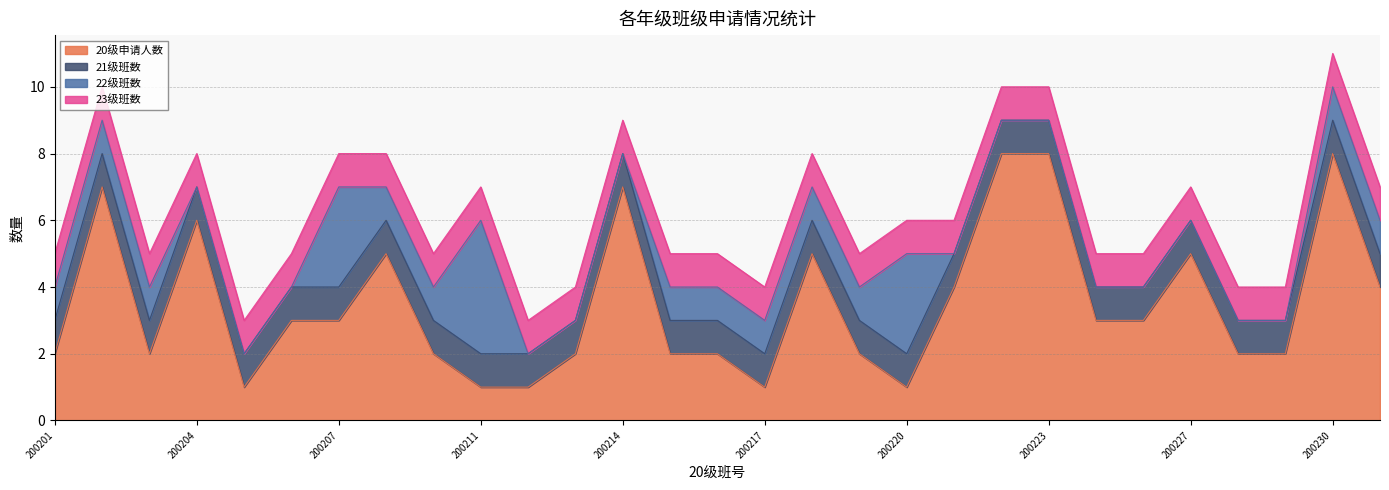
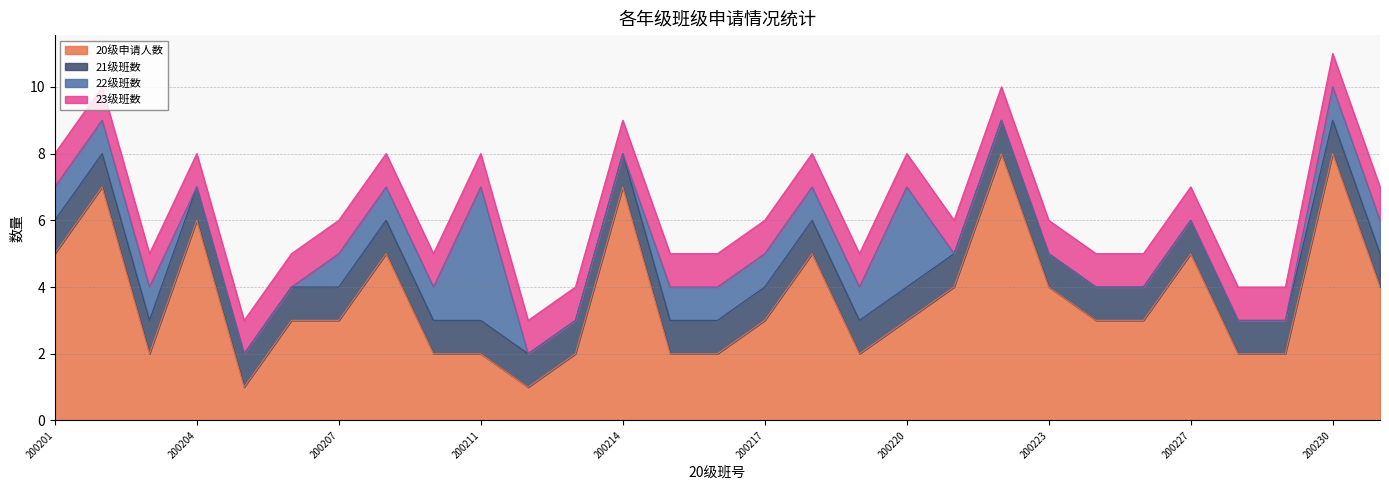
20级申请人数, 200201: 2 -> 5
22级班数, 200207: 3 -> 1
20级申请人数, 200211: 1 -> 2
20级申请人数, 200217: 1 -> 3
20级申请人数, 200220: 1 -> 3
20级申请人数, 200223: 8 -> 4
